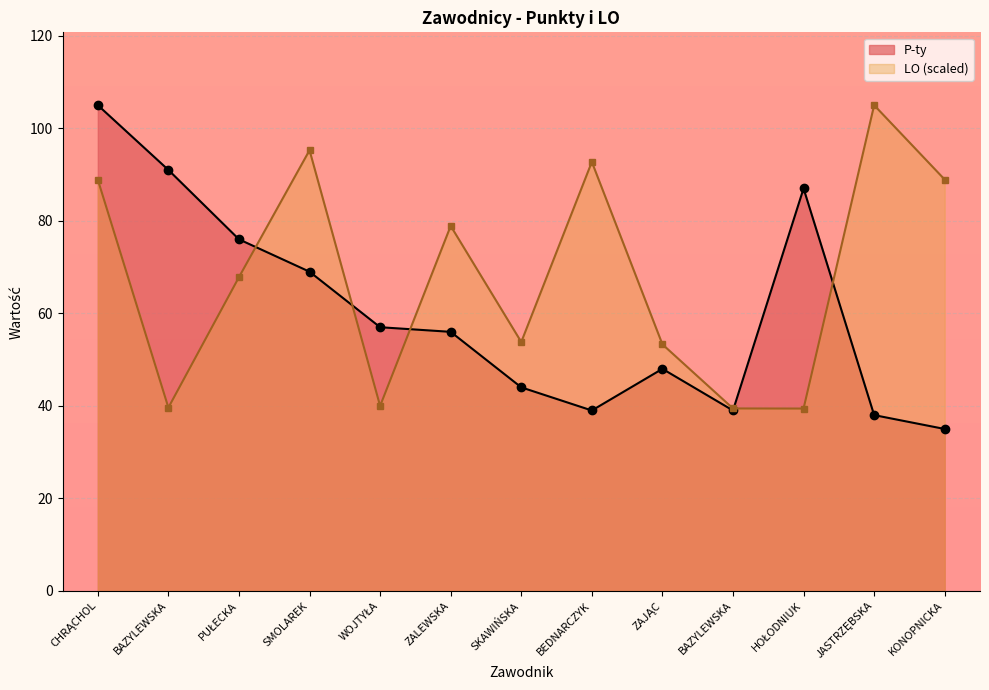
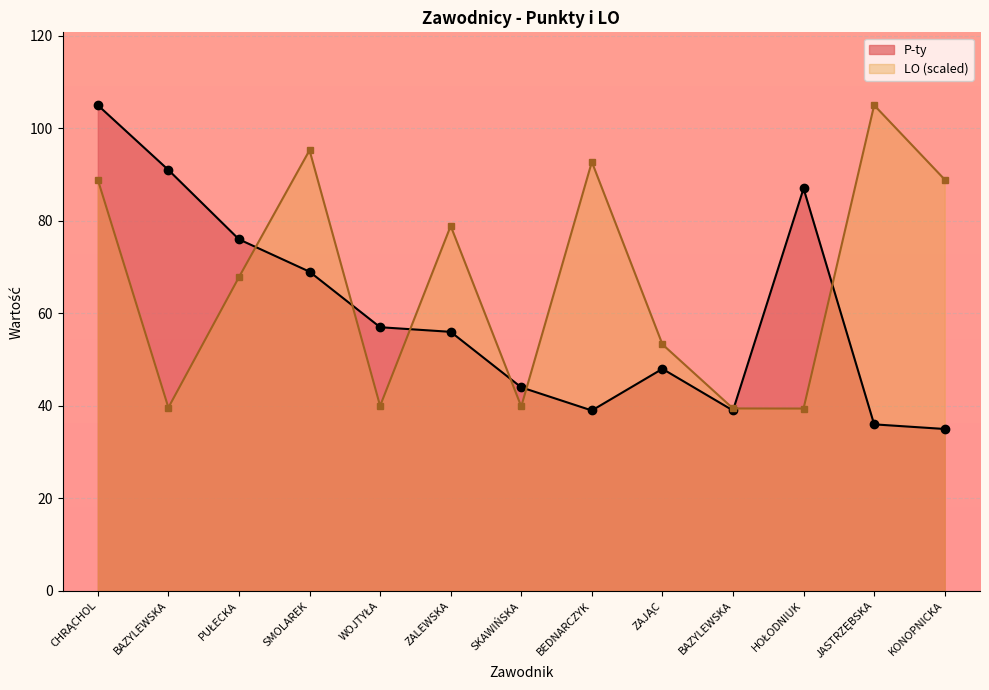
LO (scaled), SKAWIŃSKA: 54 -> 40
P-ty, JASTRZĘBSKA: 38 -> 36
